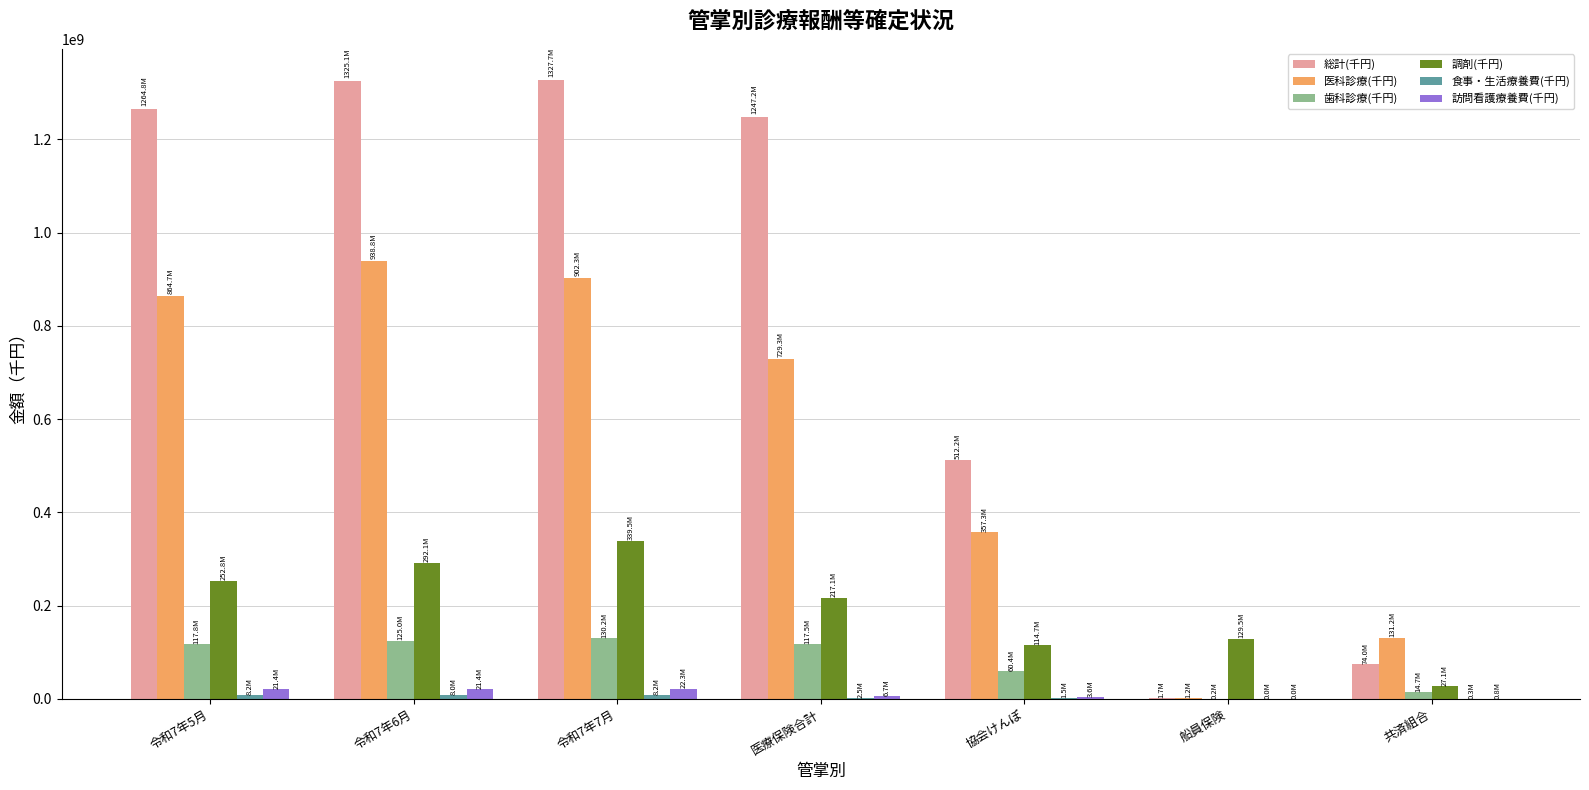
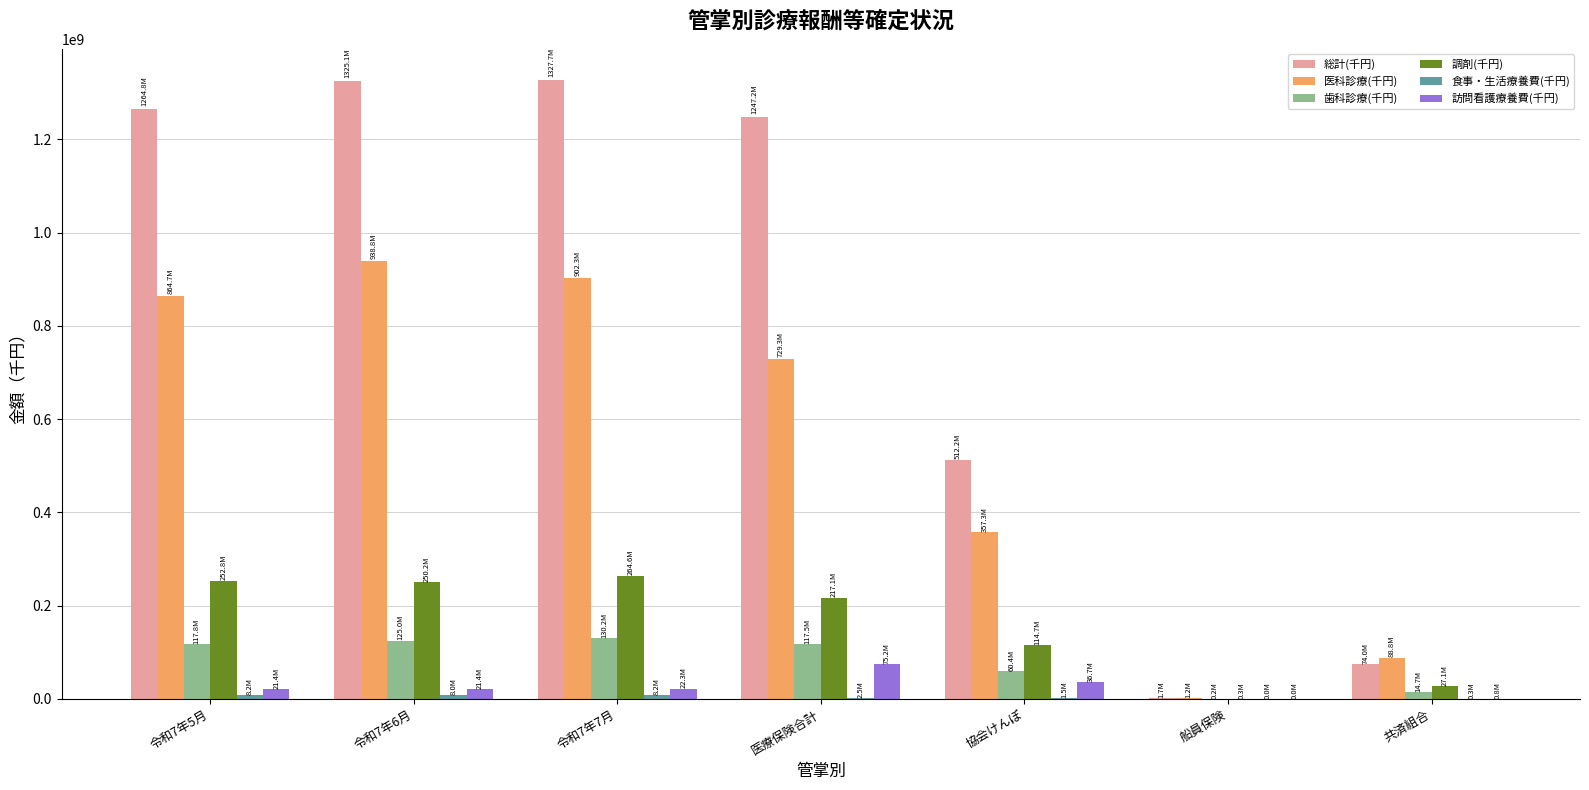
調剤(千円), 令和7年6月: 292.1M -> 250.2M
調剤(千円), 令和7年7月: 339.5M -> 264.6M
訪問看護療養費(千円), 医療保険合計: 6.7M -> 75.2M
訪問看護療養費(千円), 協会けんぽ: 3.6M -> 36.7M
調剤(千円), 船員保険: 129.5M -> 0.3M
医科診療(千円), 共済組合: 131.2M -> 88.8M
